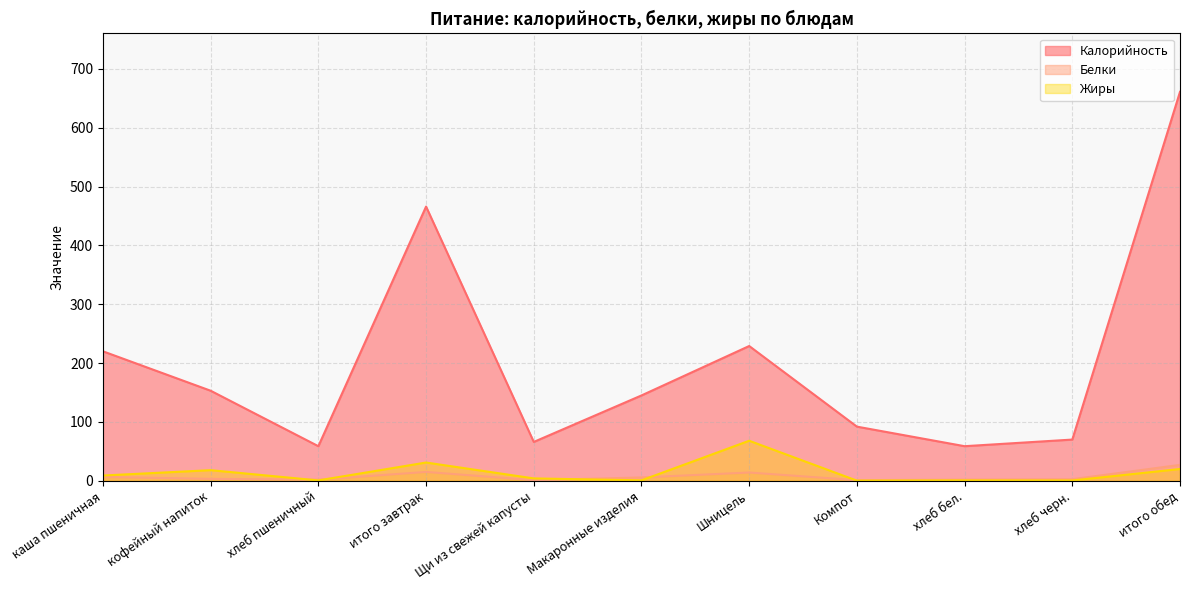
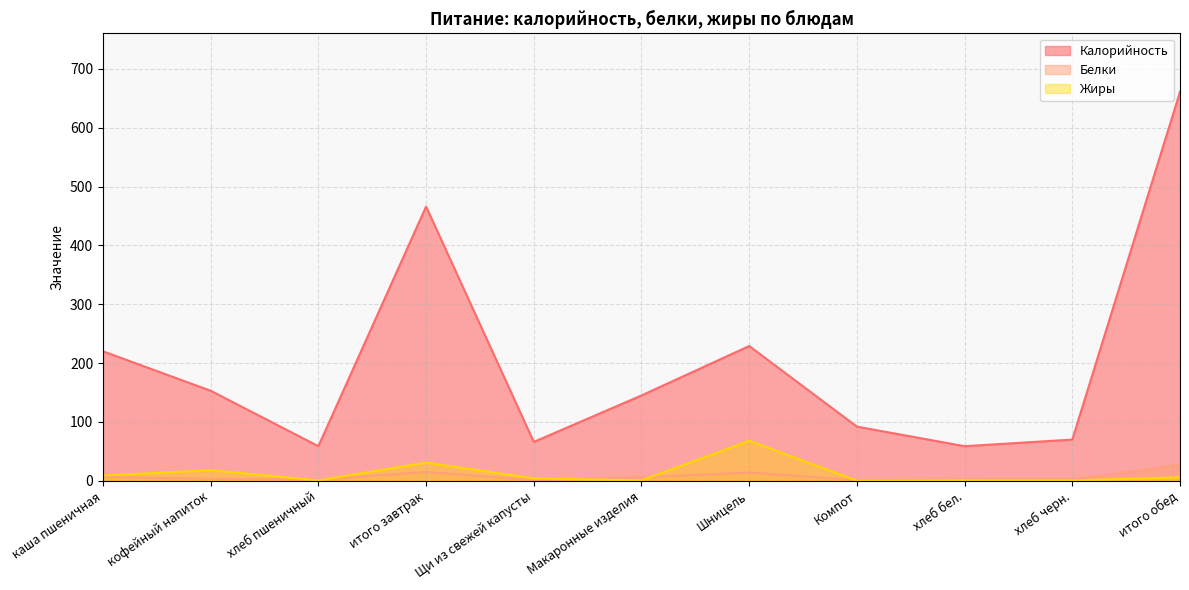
Жиры, итого обед: 20 -> 10
